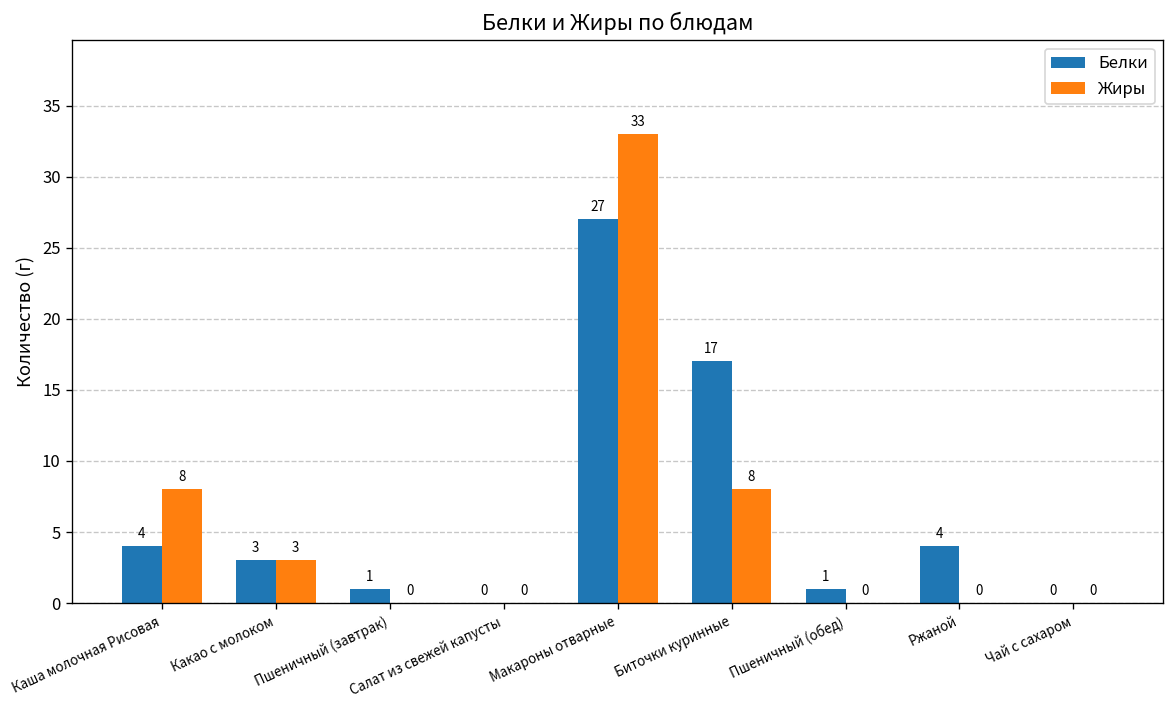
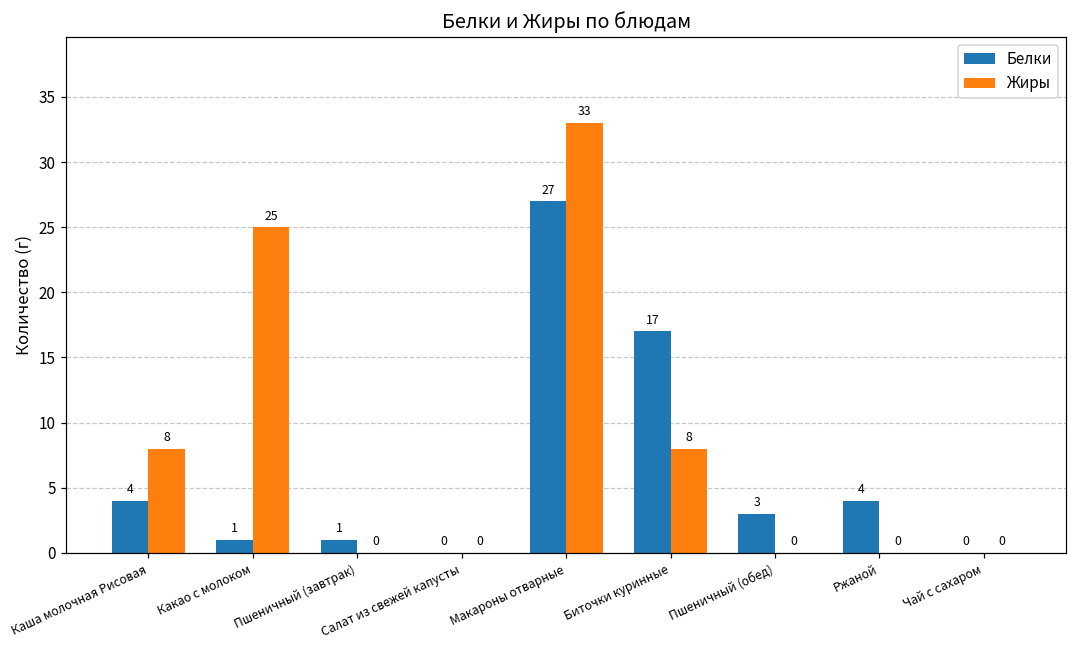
Белки, Какао с молоком: 3 -> 1
Жиры, Какао с молоком: 3 -> 25
Белки, Пшеничный (обед): 1 -> 3
